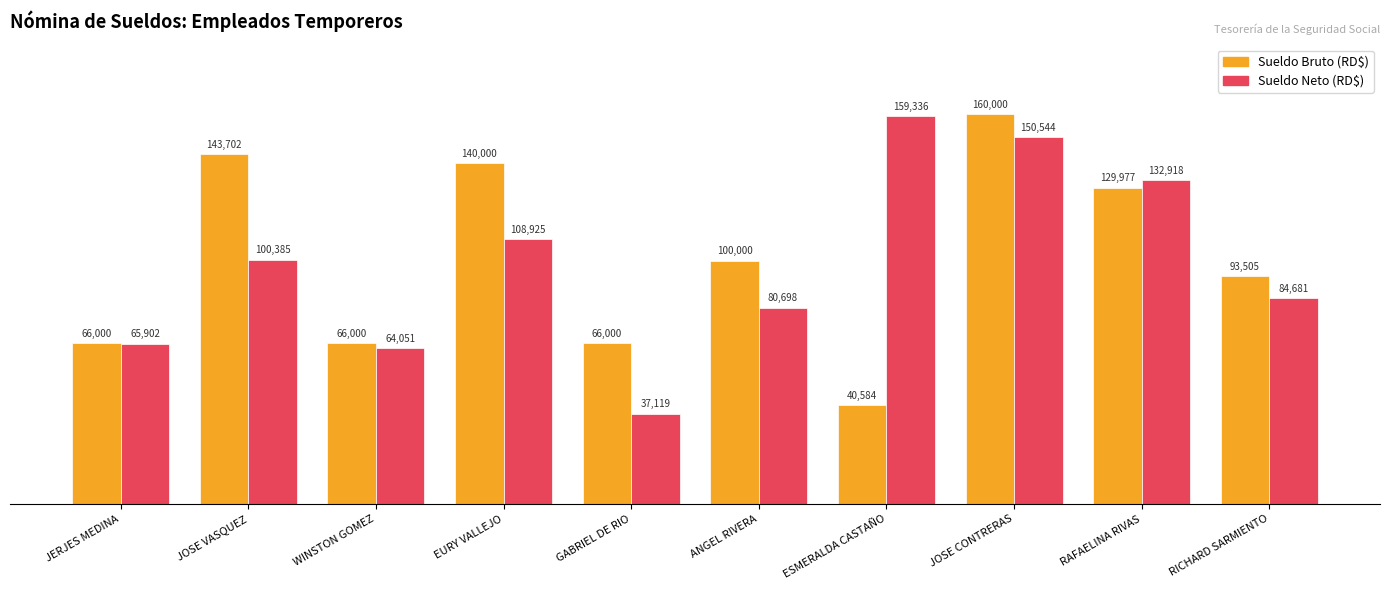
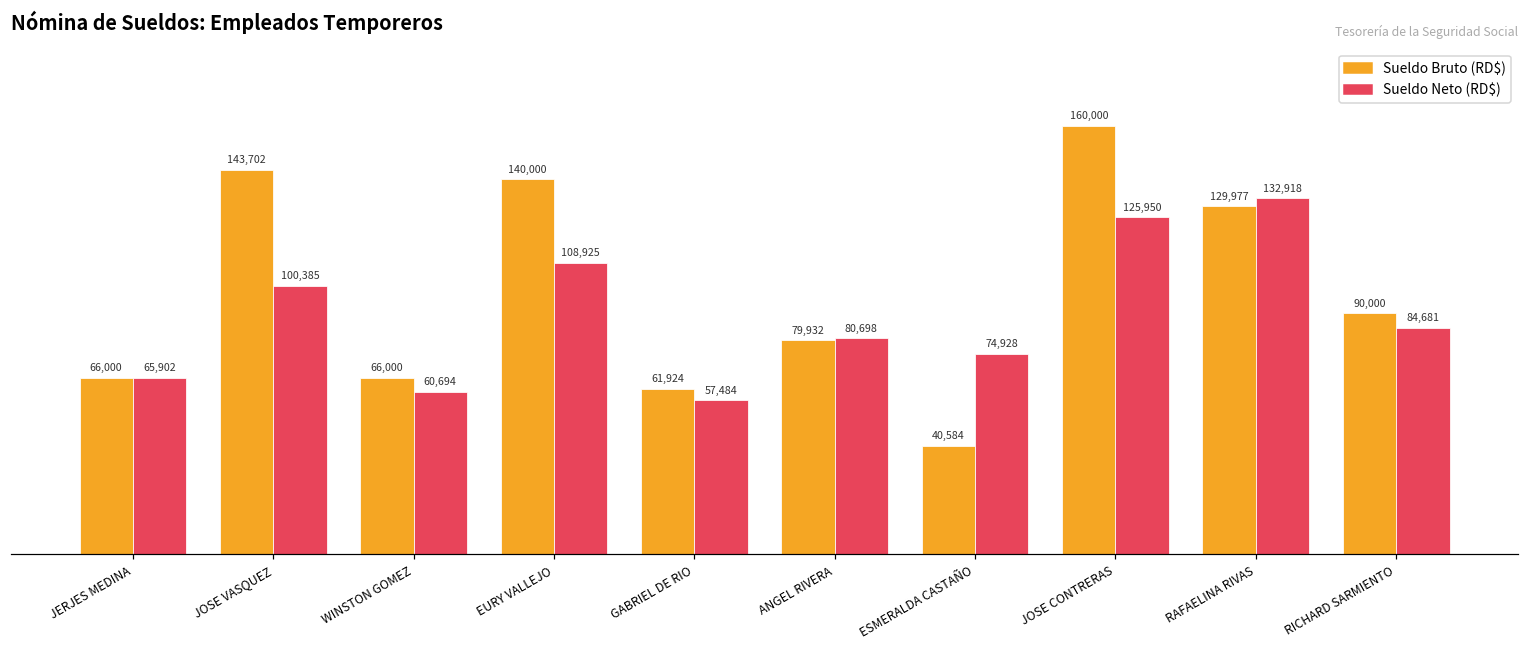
Sueldo Neto (RD$), WINSTON GOMEZ: 64,051 -> 60,694
Sueldo Bruto (RD$), GABRIEL DE RIO: 66,000 -> 61,924
Sueldo Neto (RD$), GABRIEL DE RIO: 37,119 -> 57,484
Sueldo Bruto (RD$), ANGEL RIVERA: 100,000 -> 79,932
Sueldo Neto (RD$), ESMERALDA CASTAÑO: 159,336 -> 74,928
Sueldo Neto (RD$), JOSE CONTRERAS: 150,544 -> 125,950
Sueldo Bruto (RD$), RICHARD SARMIENTO: 93,505 -> 90,000
